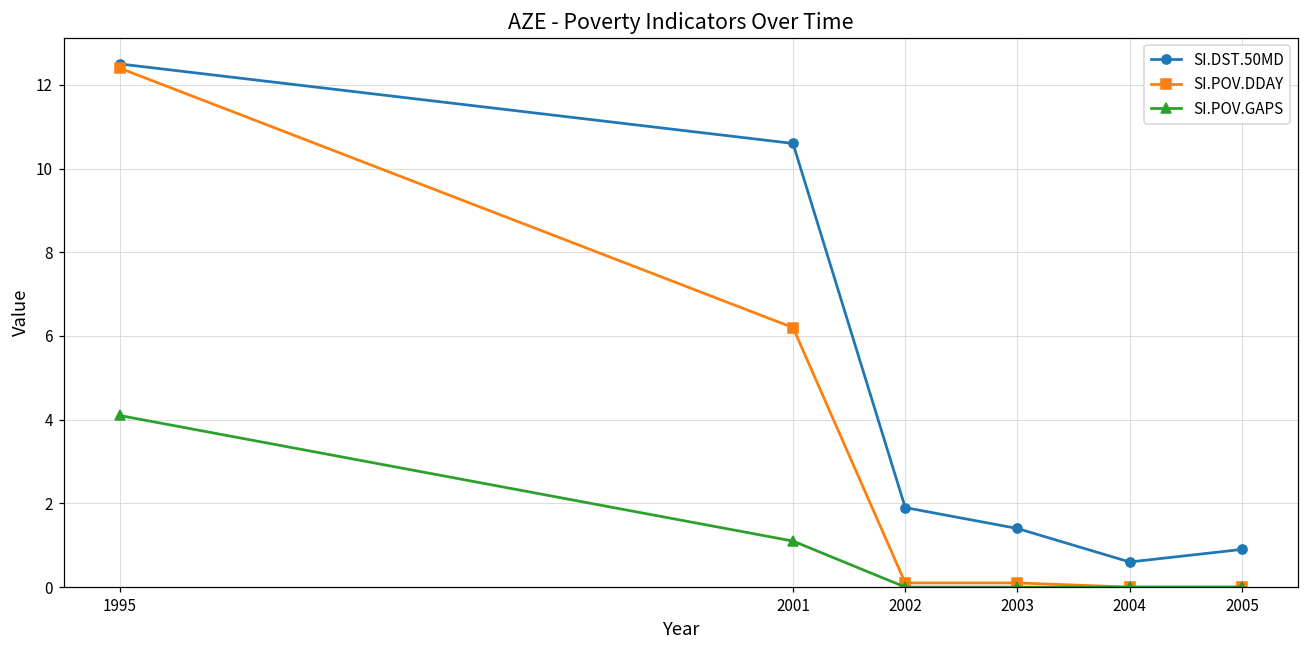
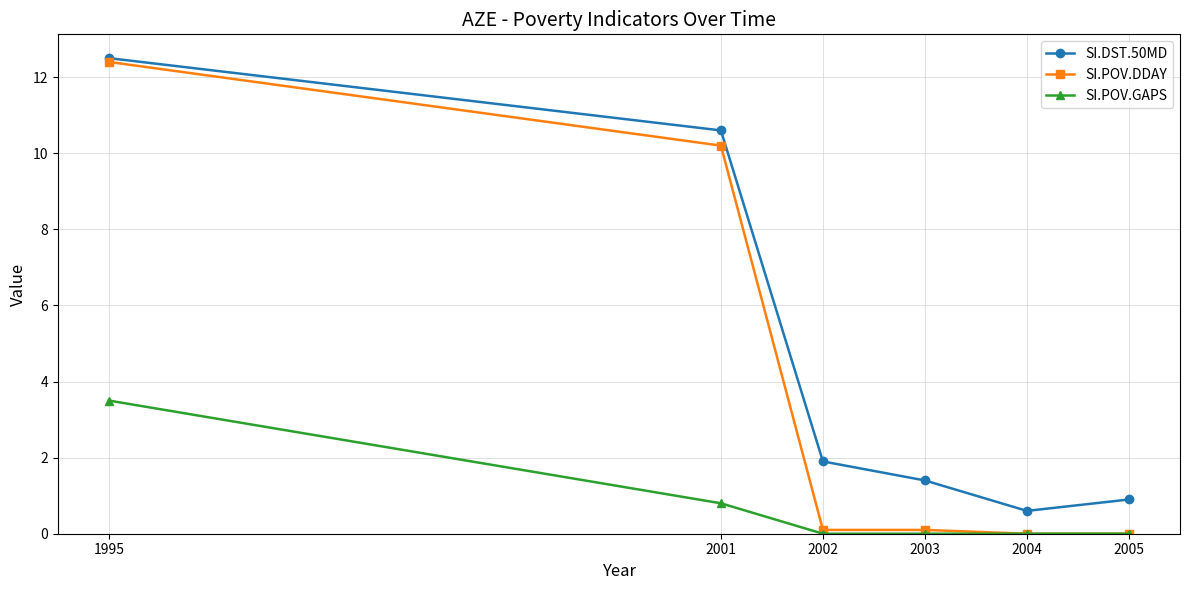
SI.POV.GAPS, 1995: 4.1 -> 3.5
SI.POV.DDAY, 2001: 6.2 -> 10.2
SI.POV.GAPS, 2001: 1.1 -> 0.8
